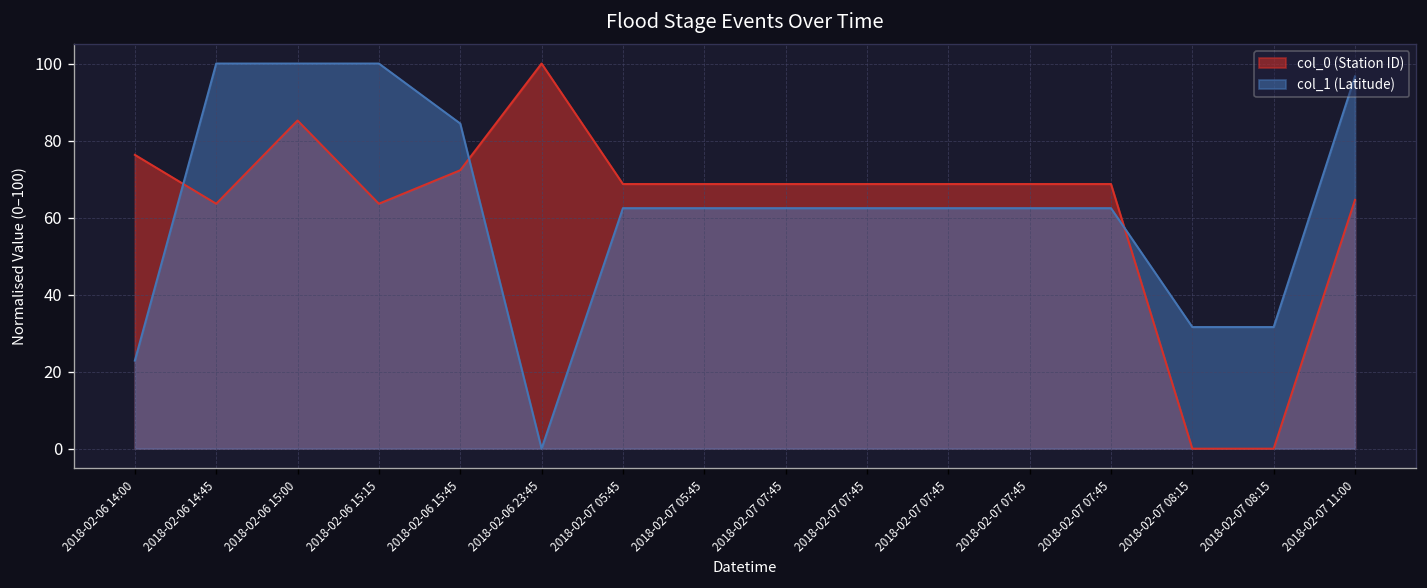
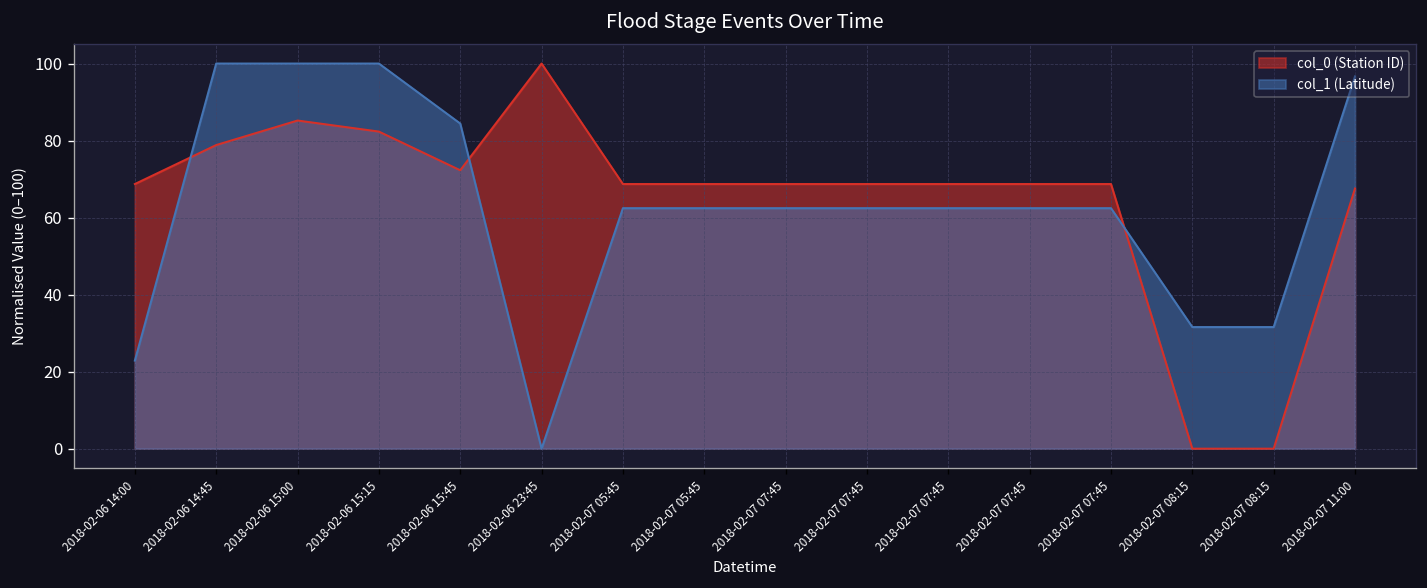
col_0 (Station ID), 2018-02-06 14:00: 76 -> 69
col_0 (Station ID), 2018-02-06 14:45: 64 -> 79
col_0 (Station ID), 2018-02-06 15:15: 64 -> 82
col_0 (Station ID), 2018-02-07 11:00: 65 -> 68
